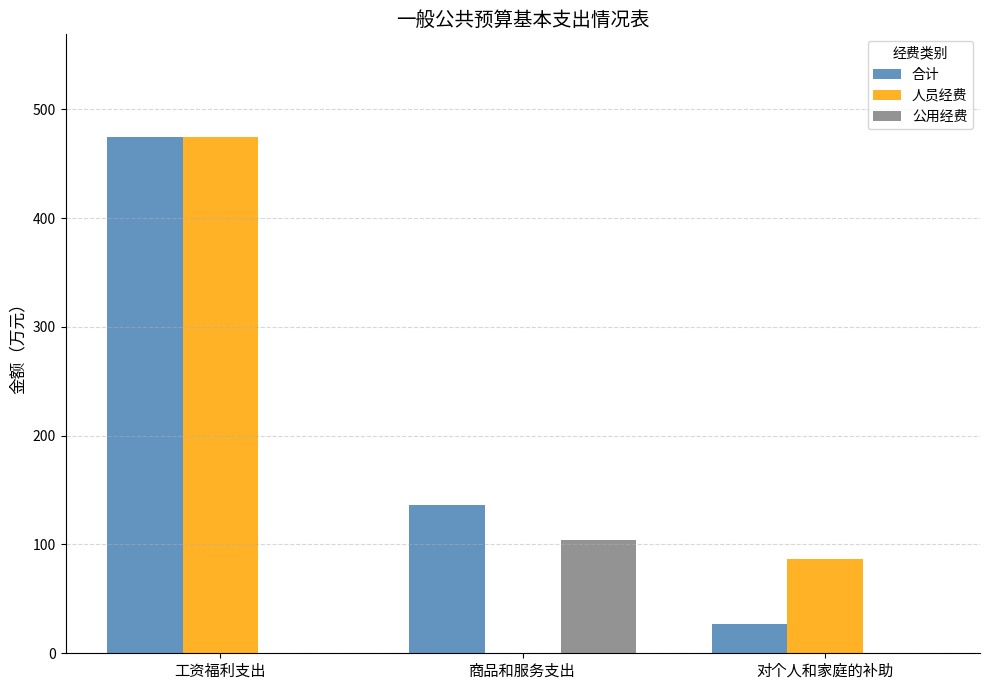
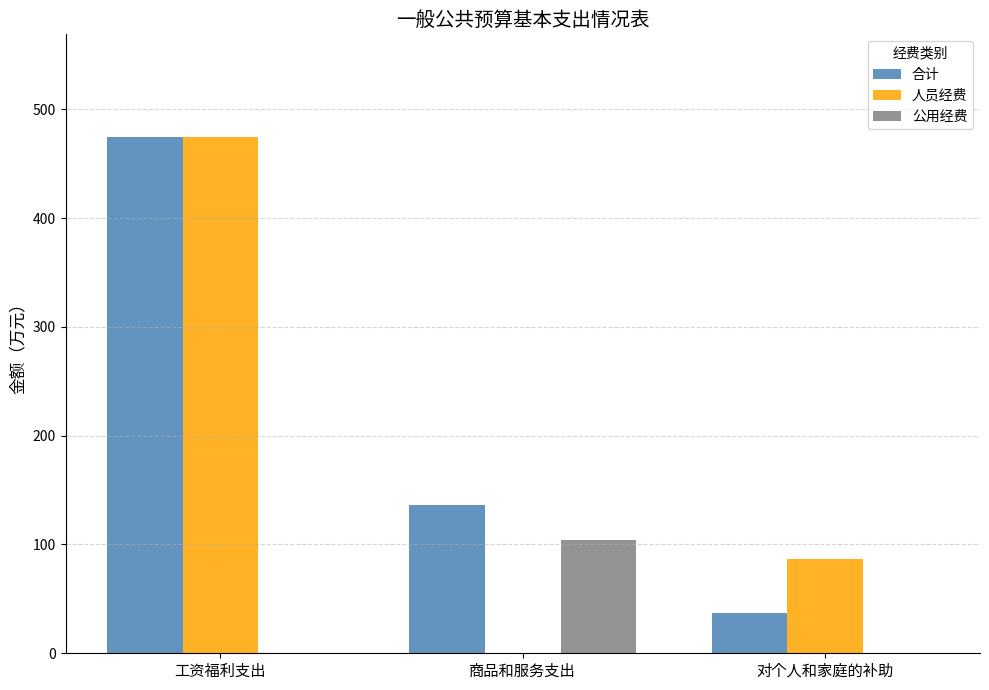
合计, 对个人和家庭的补助: 27 -> 37
